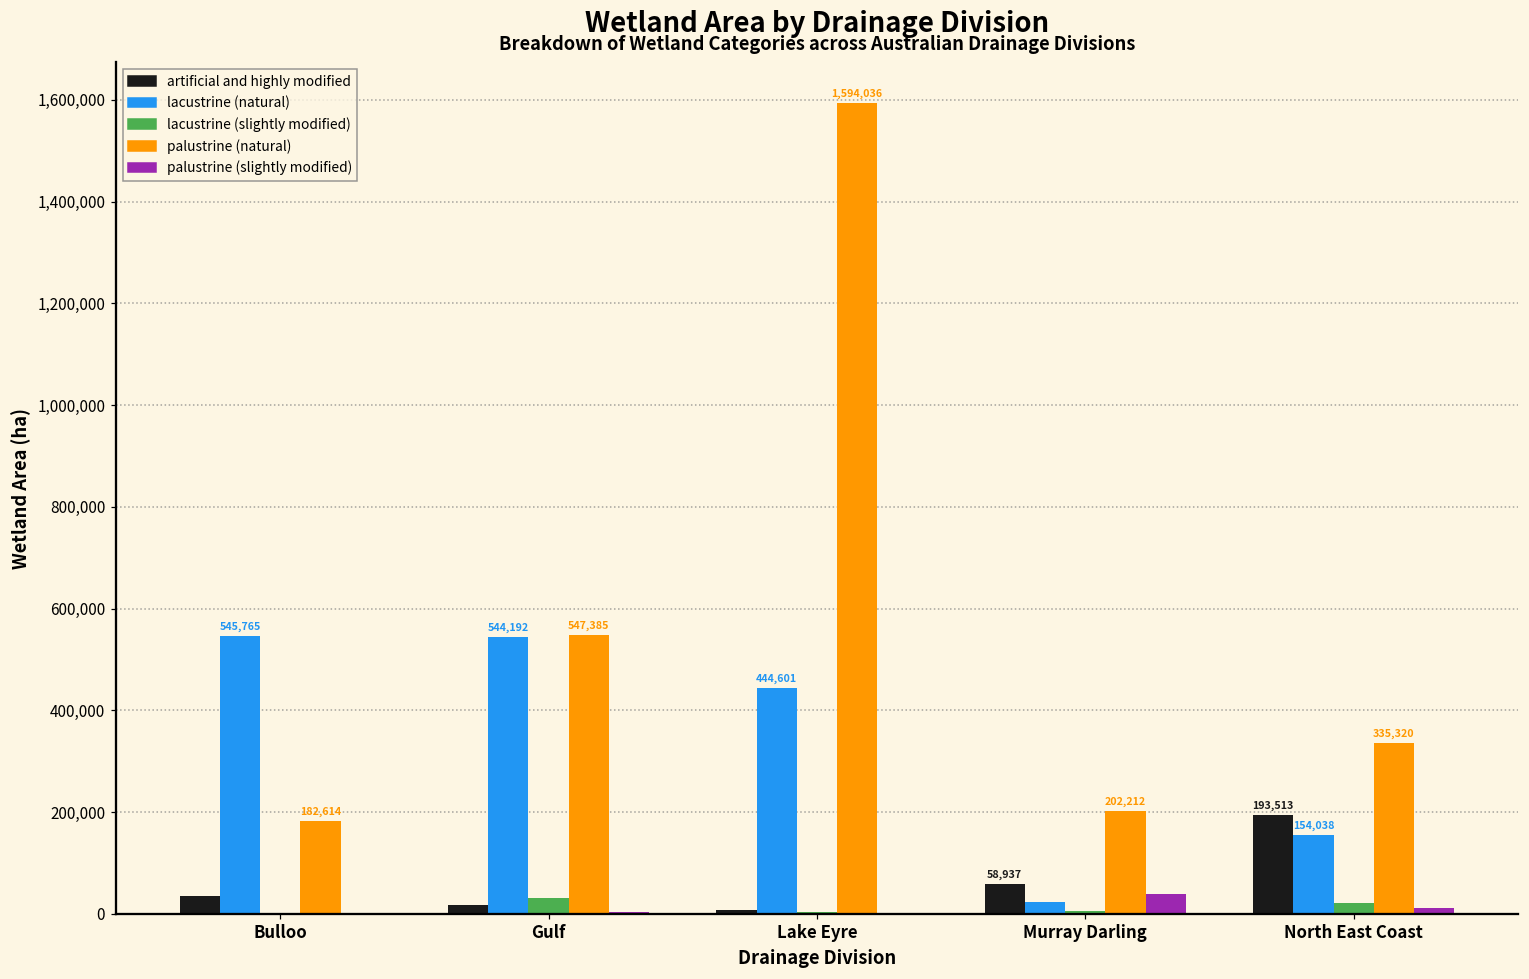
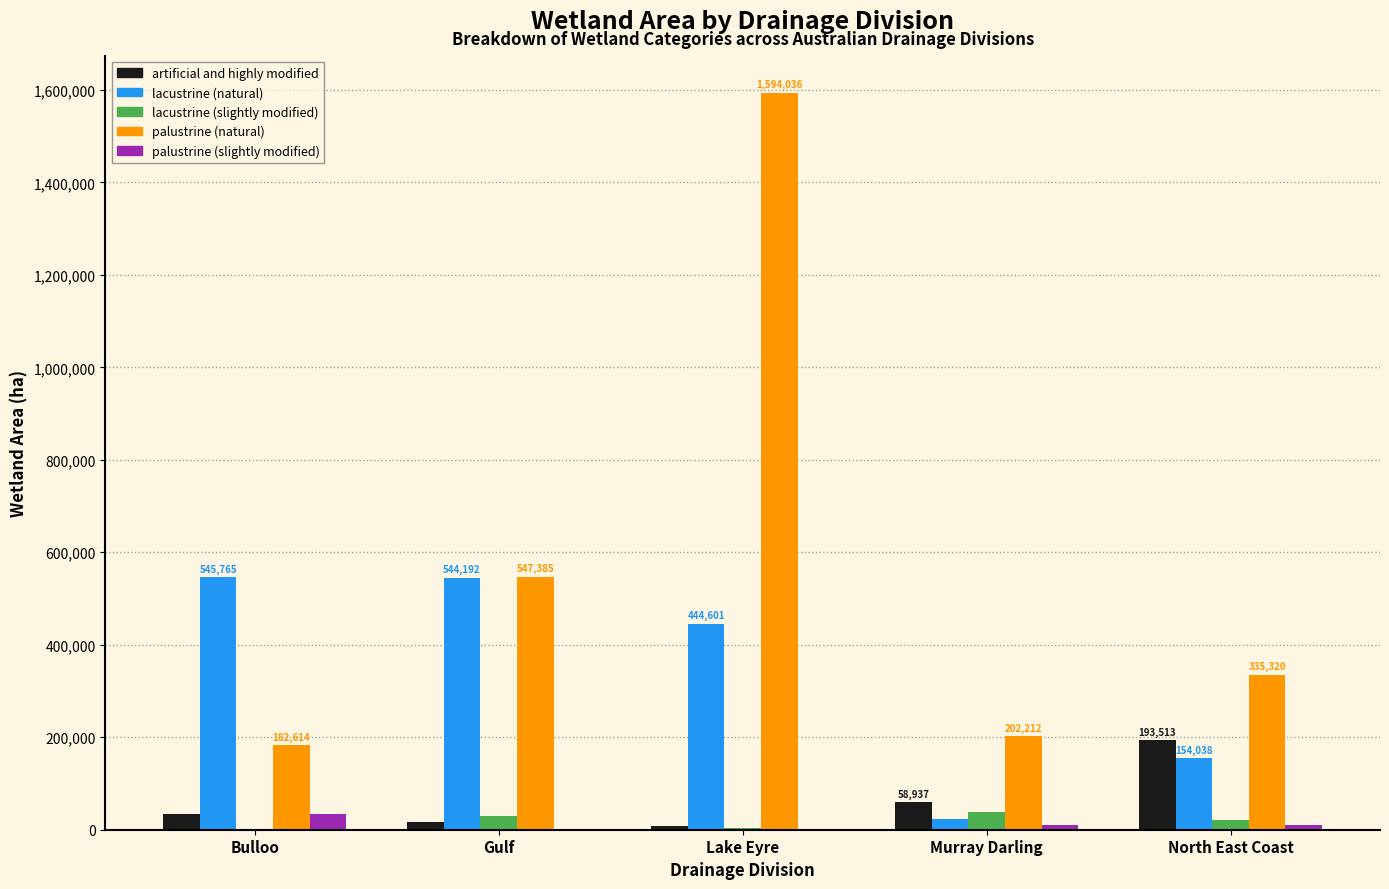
palustrine (slightly modified), Bulloo: 0 -> 30,000
lacustrine (slightly modified), Murray Darling: 0 -> 40,000
palustrine (slightly modified), Murray Darling: 40,000 -> 10,000
